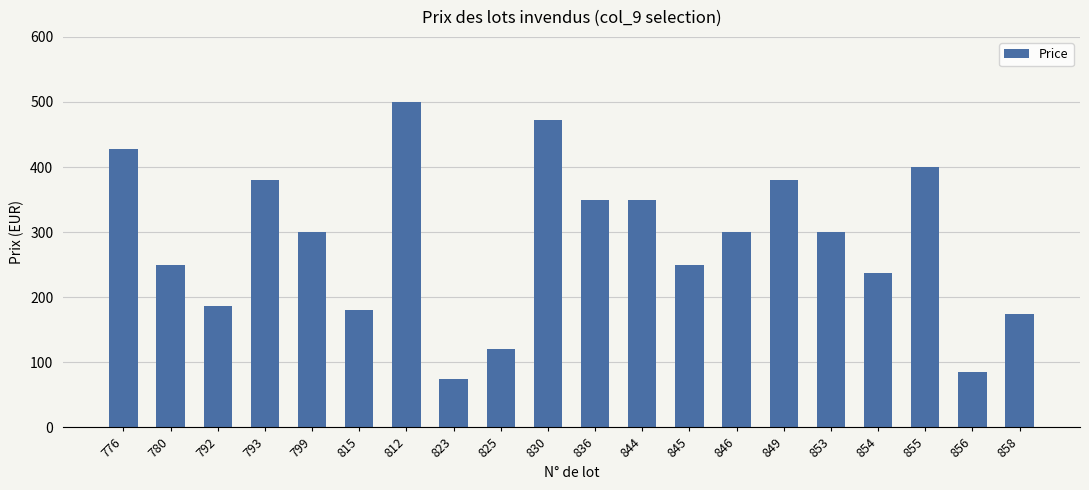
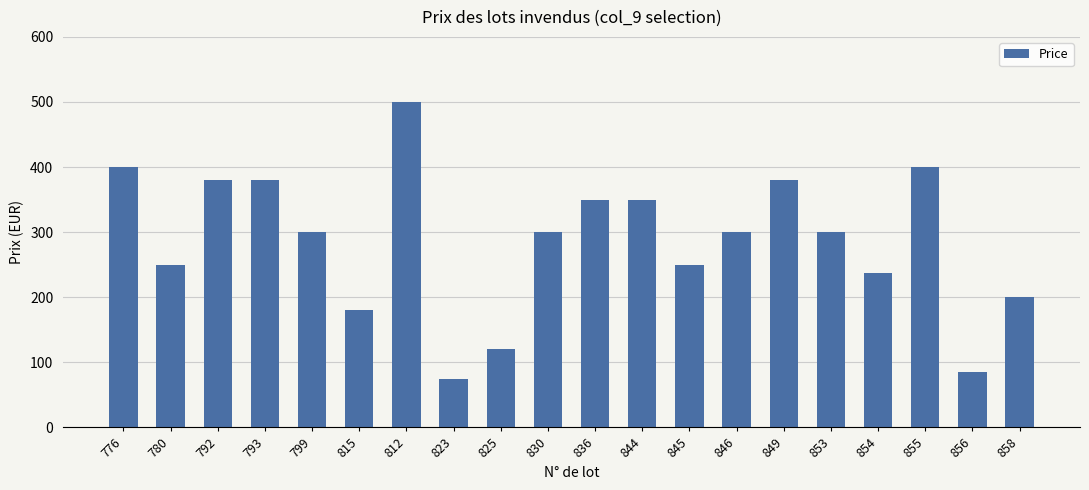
776: 430 -> 400
792: 190 -> 380
830: 470 -> 300
858: 170 -> 200
